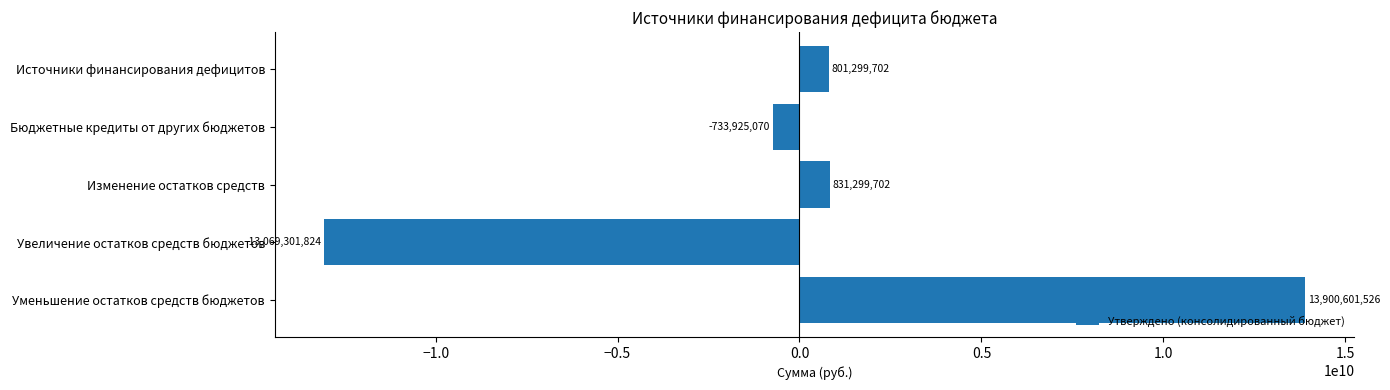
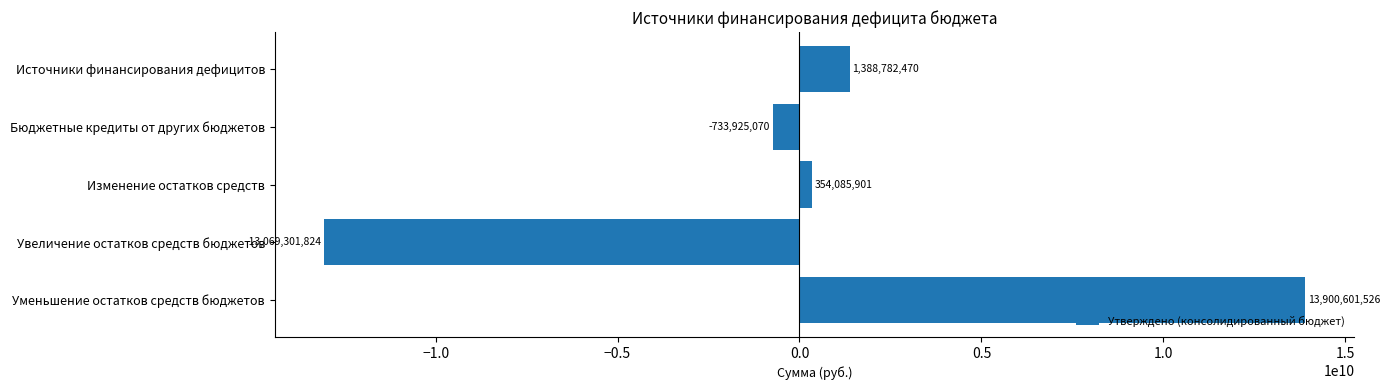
Источники финансирования дефицитов: 801,299,702 -> 1,388,782,470
Изменение остатков средств: 831,299,702 -> 354,085,901
